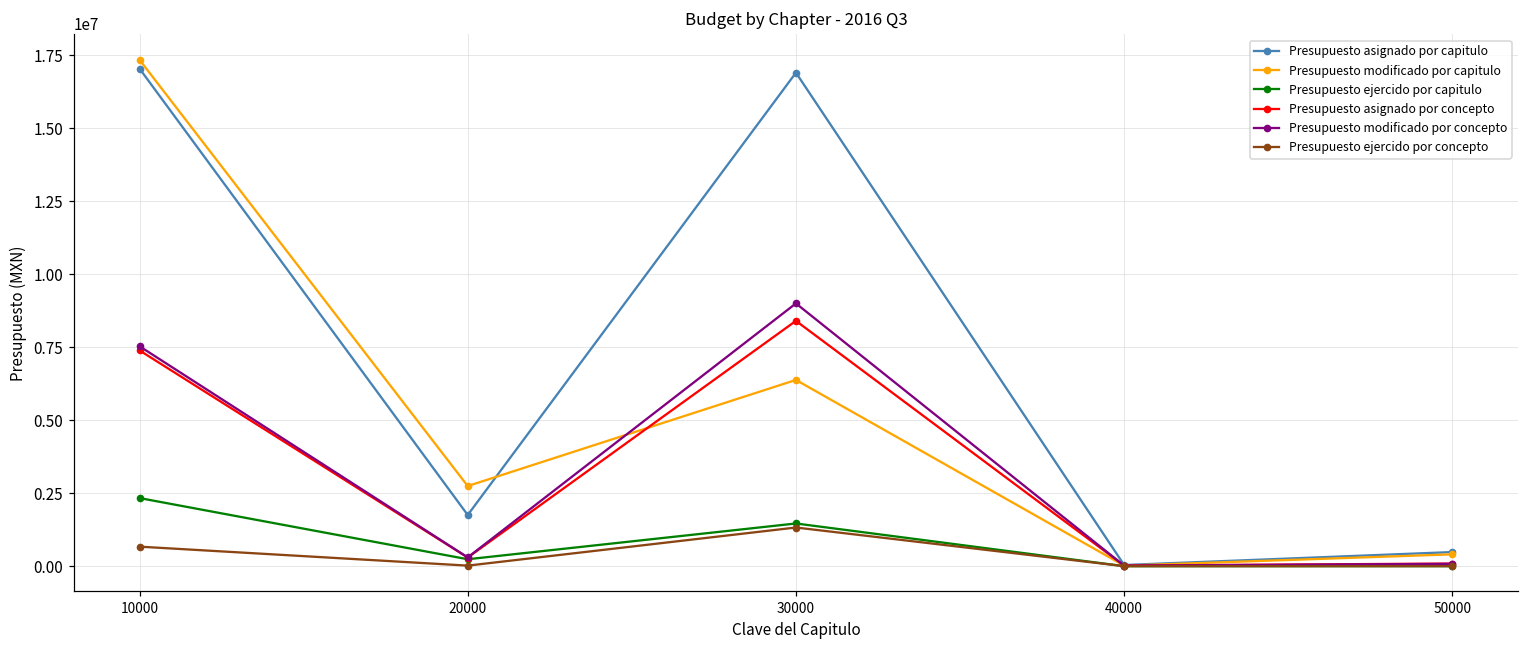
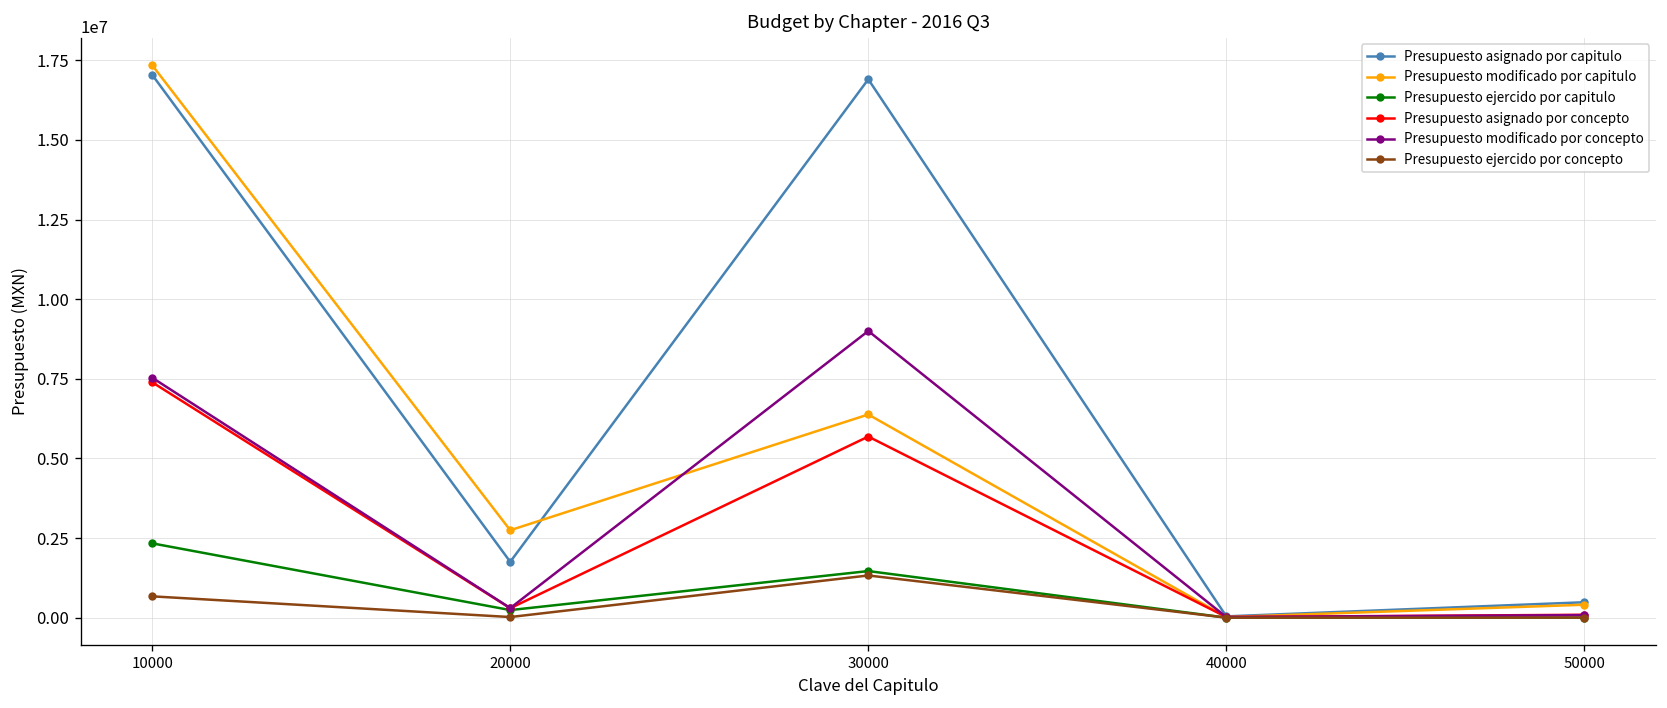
Presupuesto asignado por concepto, 30000: 8400000 -> 5700000
